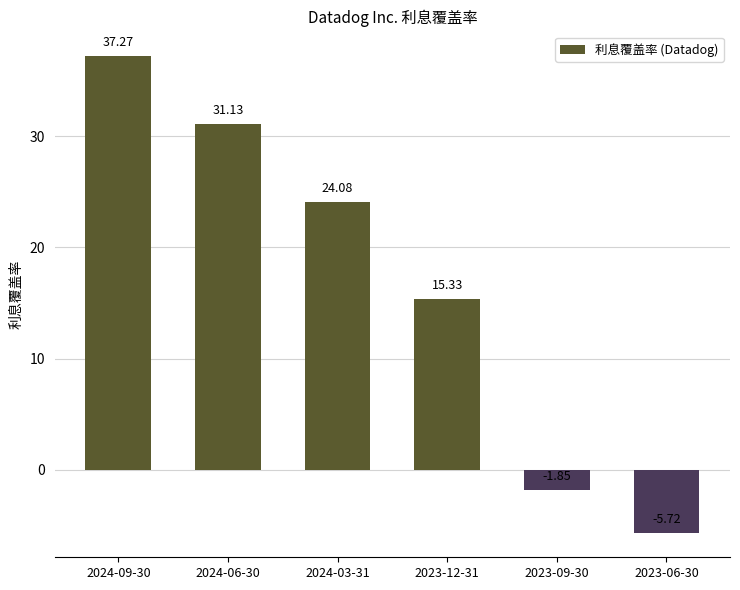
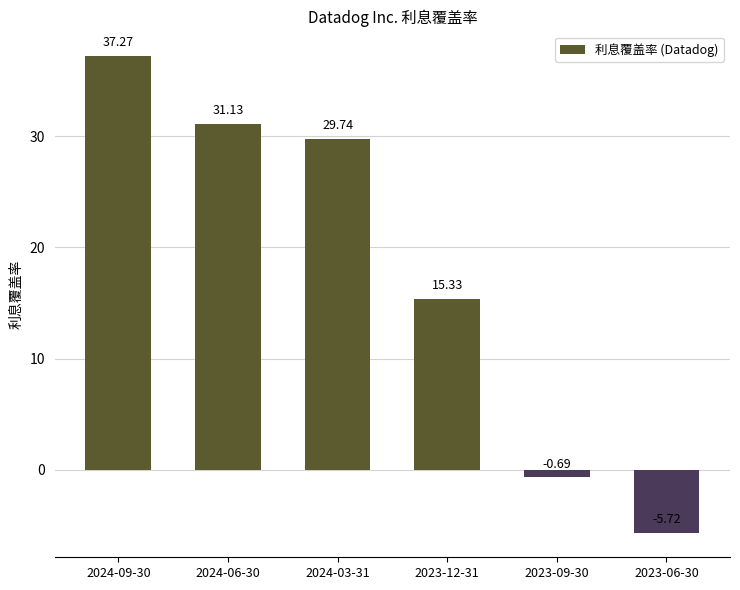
2024-03-31: 24.08 -> 29.74
2023-09-30: -1.85 -> -0.69
